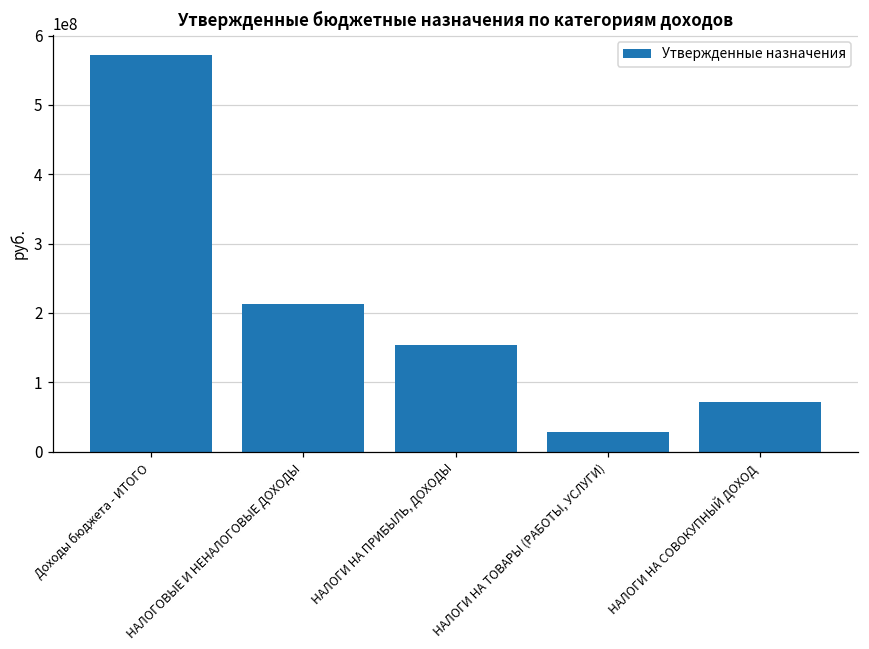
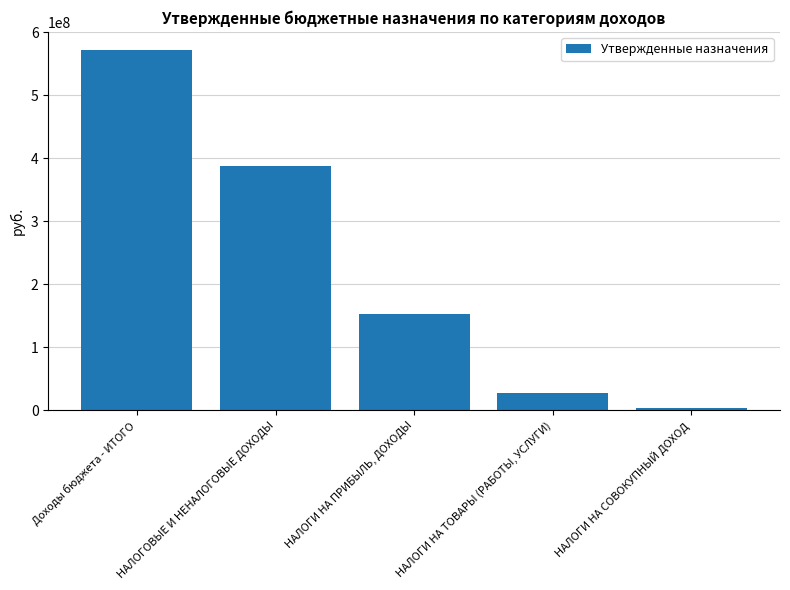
НАЛОГОВЫЕ И НЕНАЛОГОВЫЕ ДОХОДЫ: 210000000 -> 390000000
НАЛОГИ НА СОВОКУПНЫЙ ДОХОД: 70000000 -> 0
